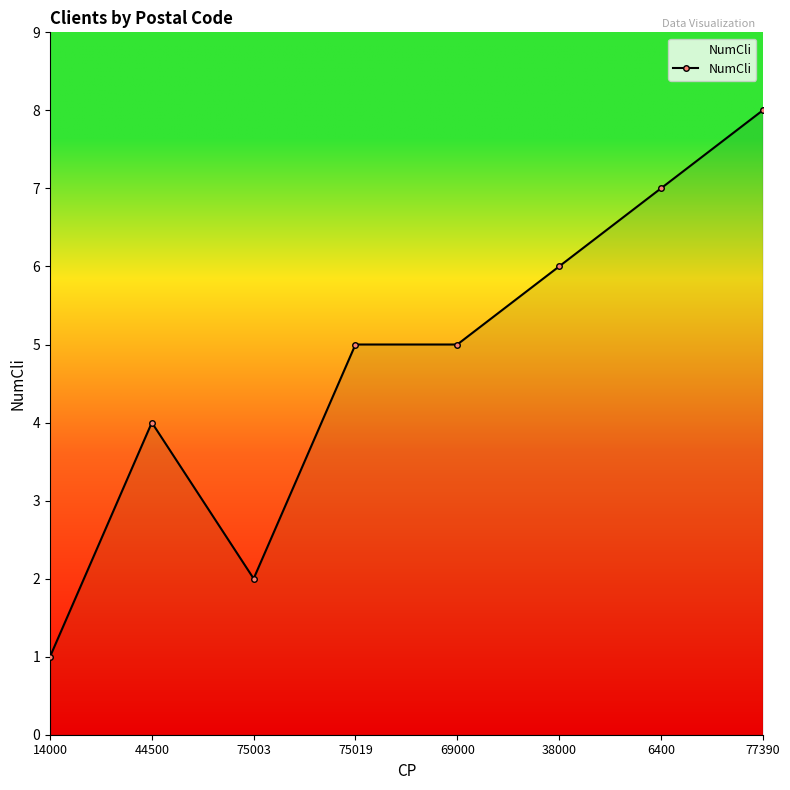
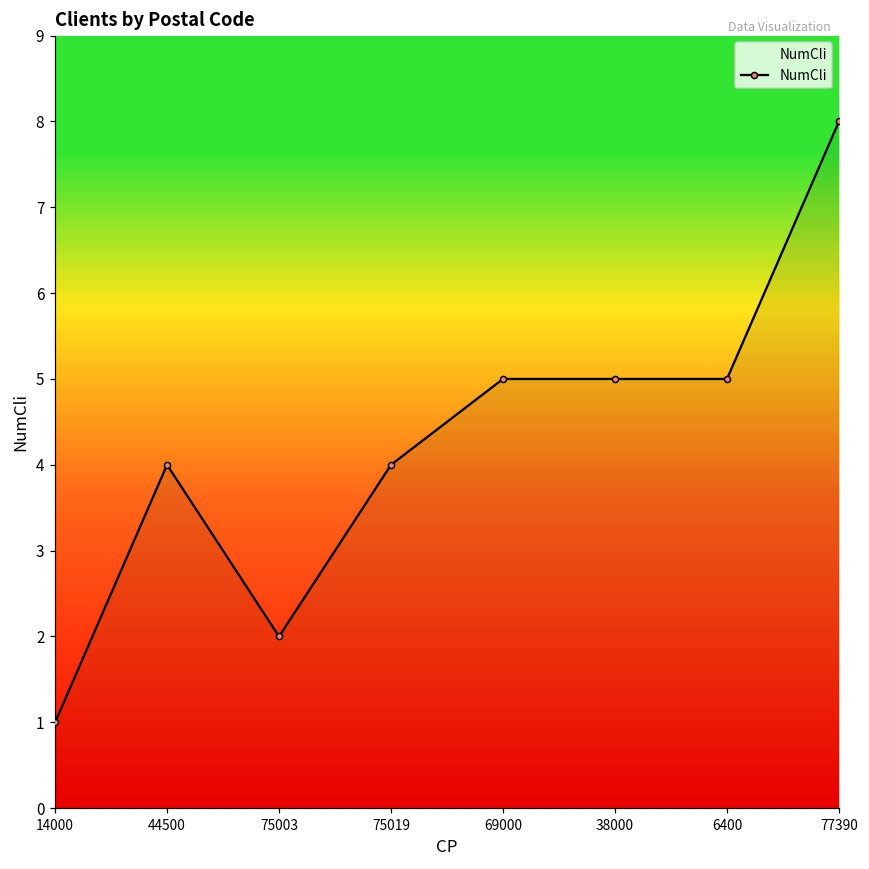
75019: 5 -> 4
38000: 6 -> 5
6400: 7 -> 5
